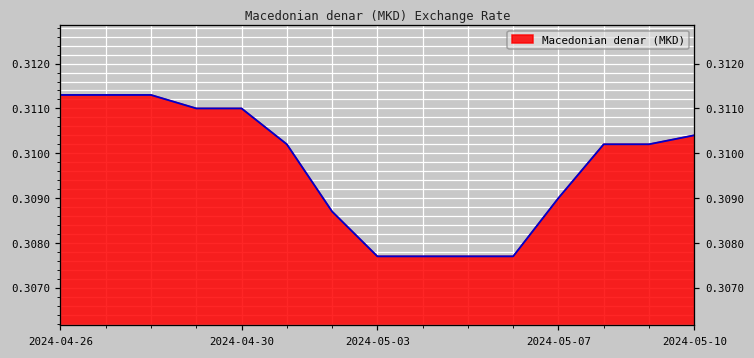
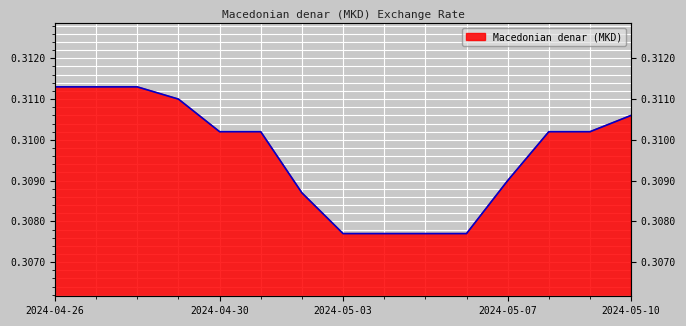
2024-04-30: 0.3110 -> 0.3102
2024-05-10: 0.3104 -> 0.3106
